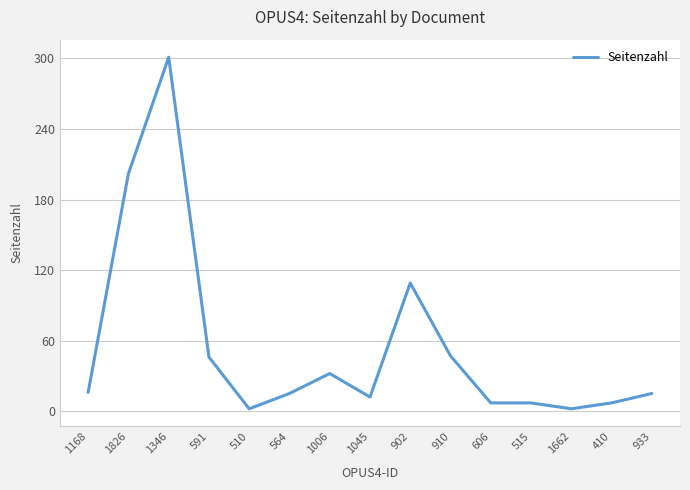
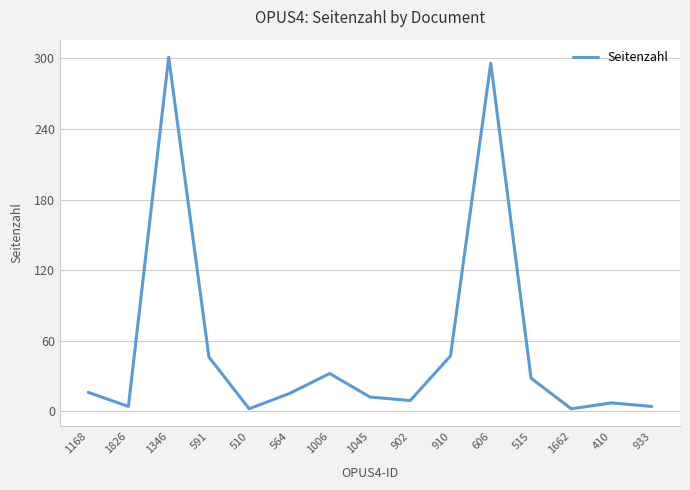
1826: 202 -> 4
902: 109 -> 9
606: 7 -> 296
515: 7 -> 28
933: 15 -> 4
